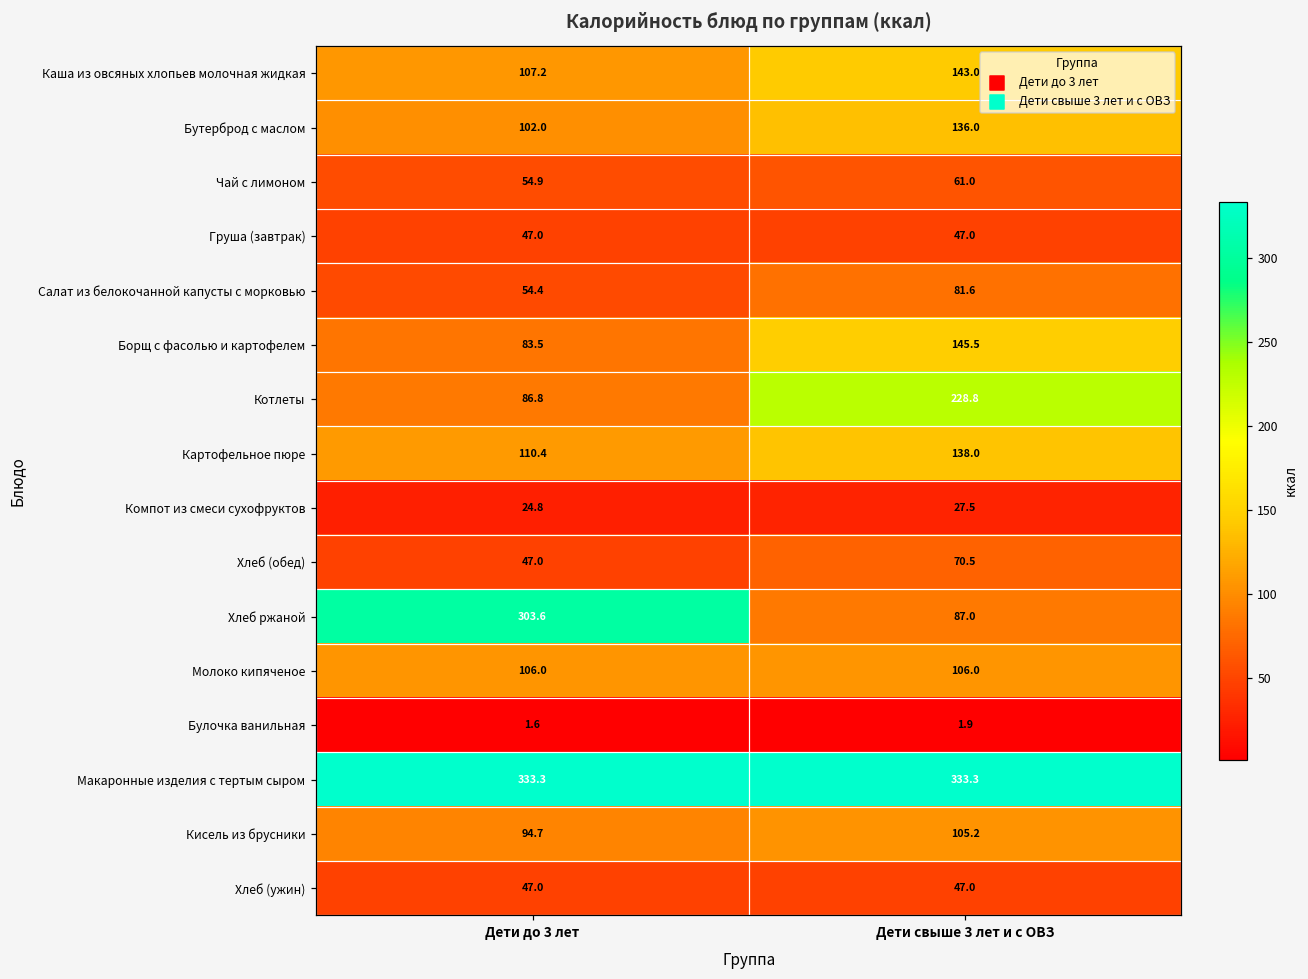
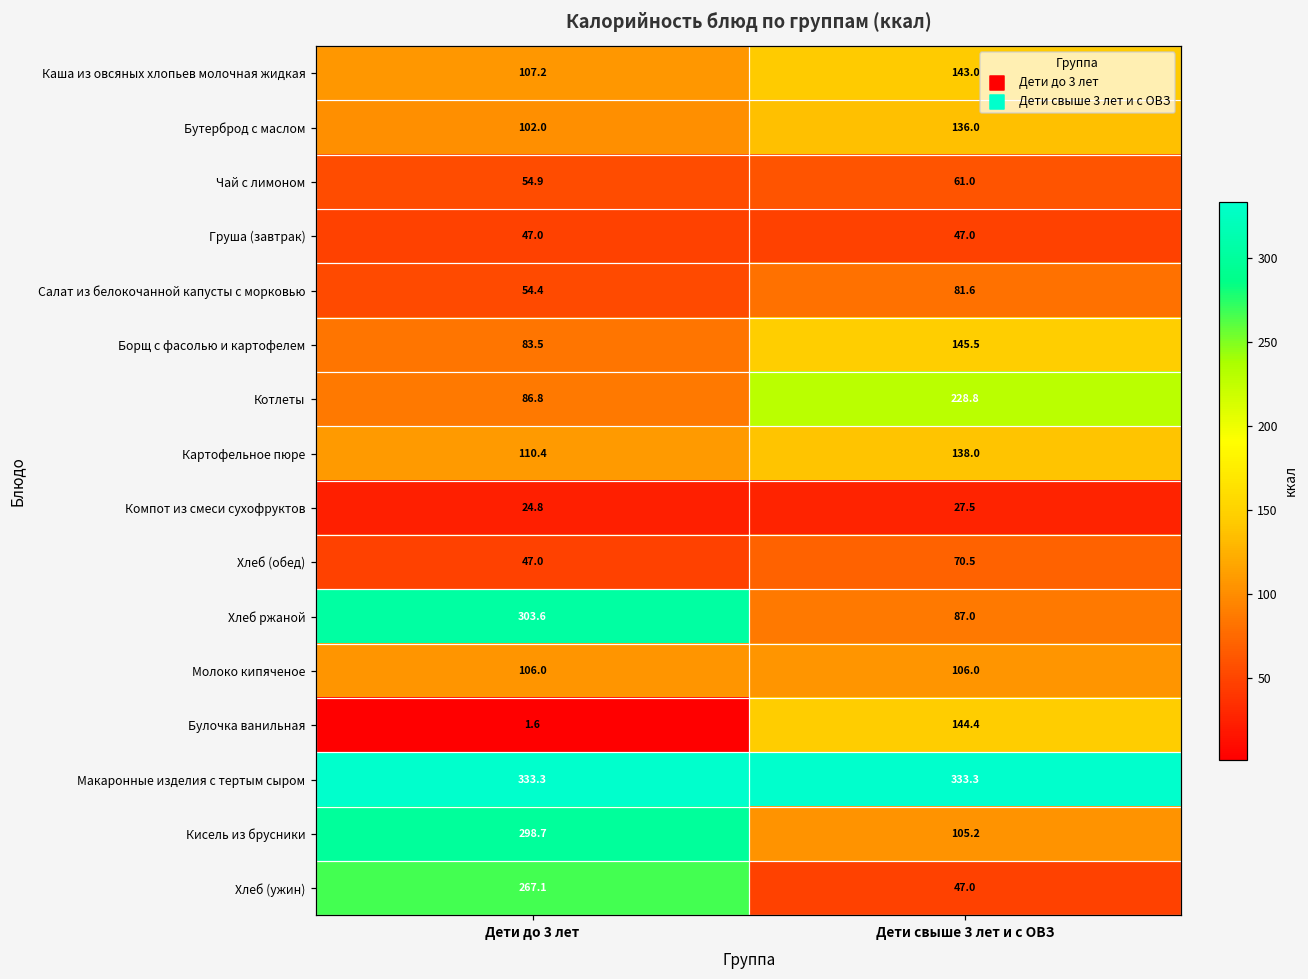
Булочка ванильная, Дети свыше 3 лет и с ОВЗ: 1.9 -> 144.4
Кисель из брусники, Дети до 3 лет: 94.7 -> 298.7
Хлеб (ужин), Дети до 3 лет: 47.0 -> 267.1
